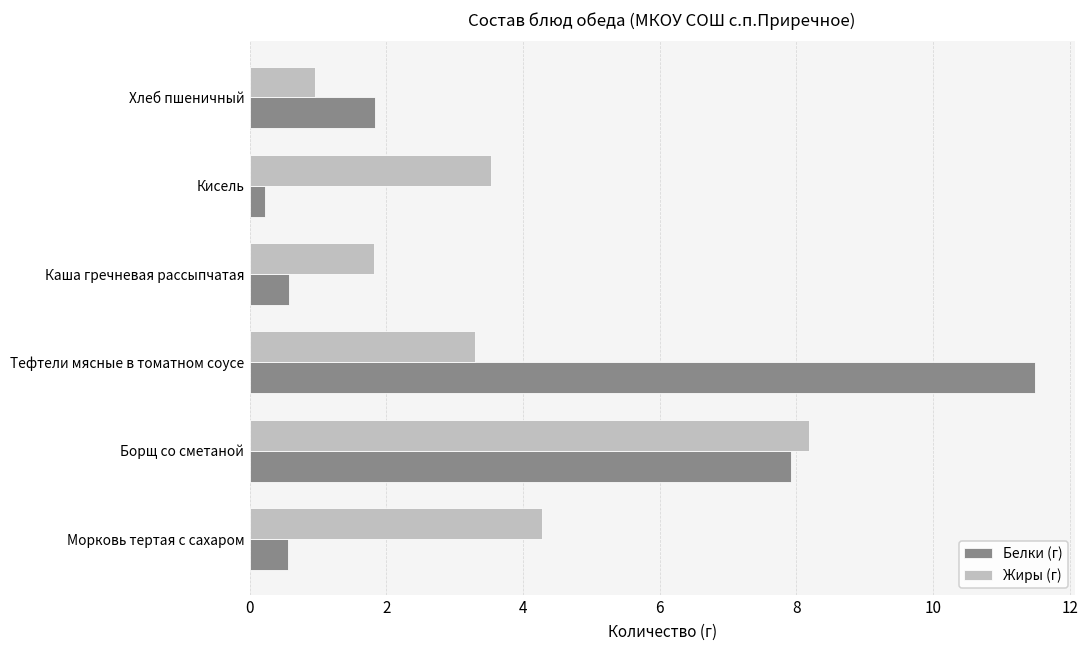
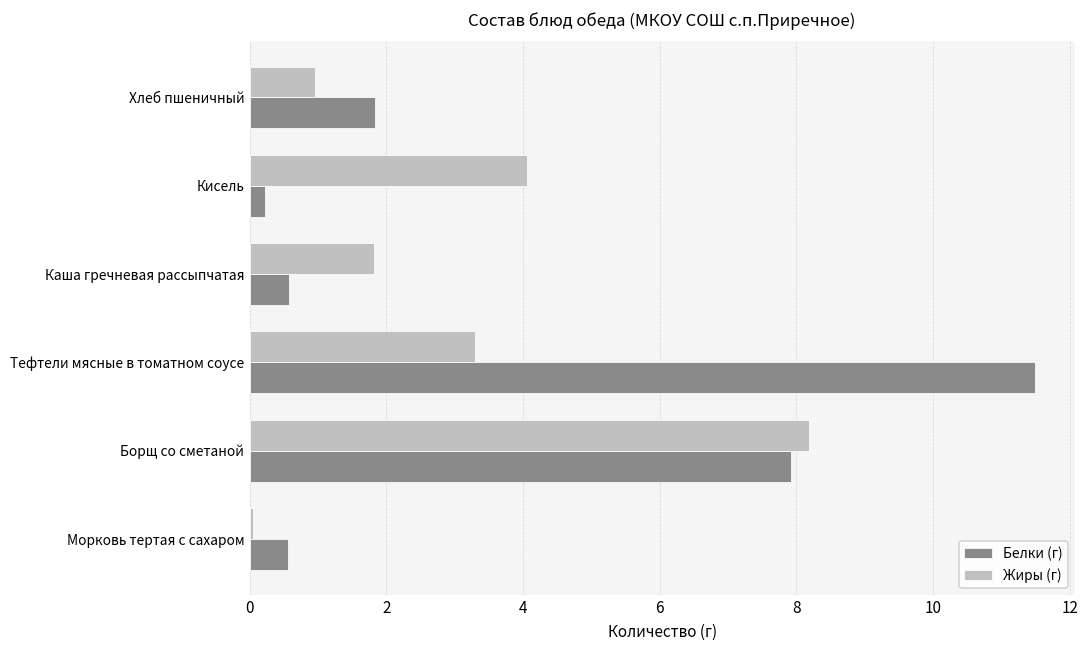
Жиры (г), Кисель: 3.5 -> 4.1
Жиры (г), Морковь тертая с сахаром: 4.3 -> 0.0
